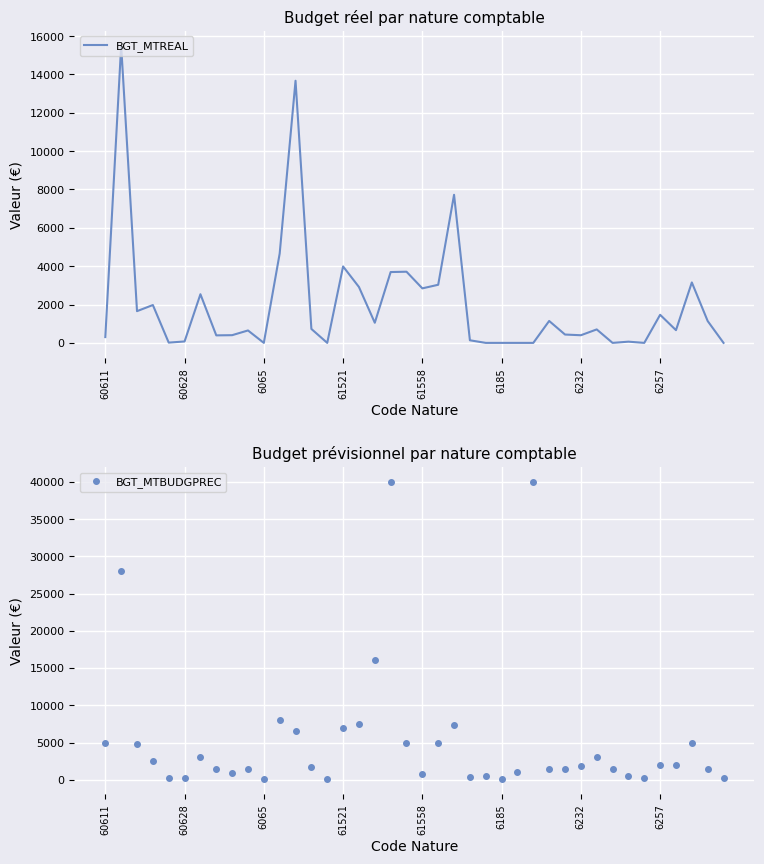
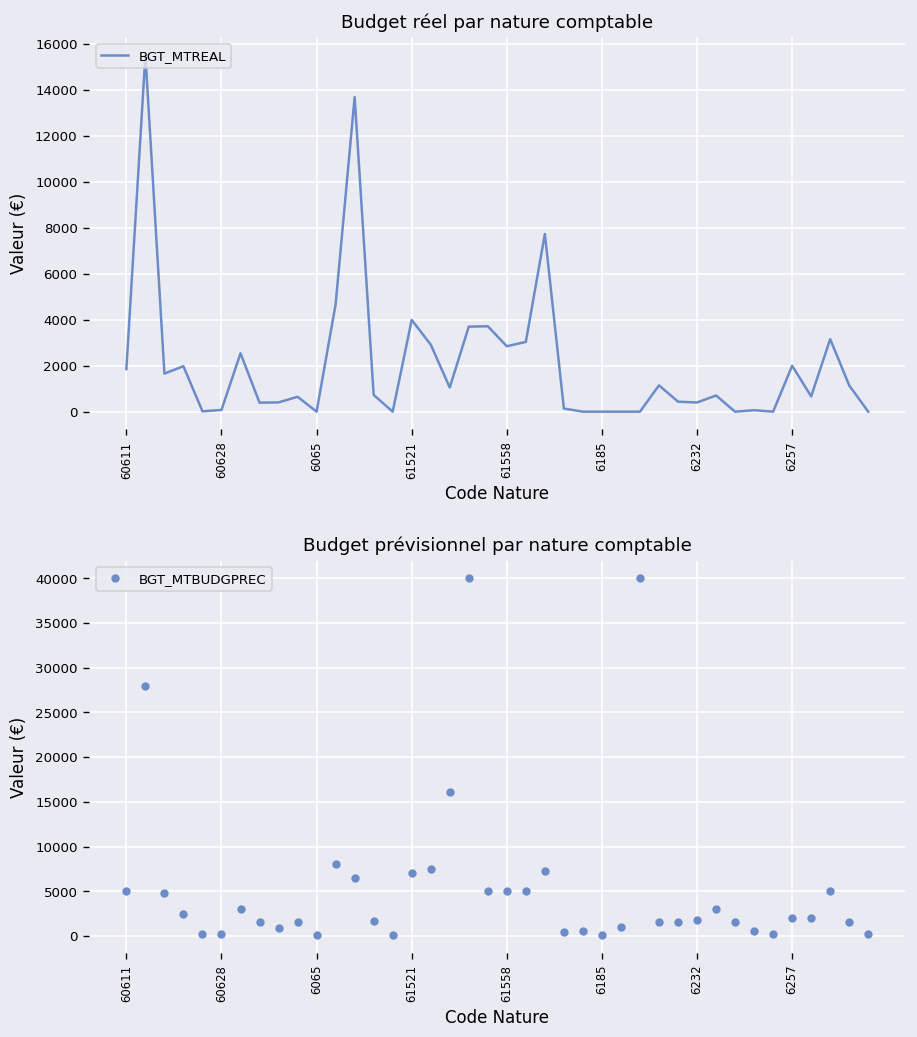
Budget réel par nature comptable, 60611: 300 -> 1900
Budget réel par nature comptable, 6257: 1500 -> 2000
Budget prévisionnel par nature comptable, 61558: 1000 -> 5000
